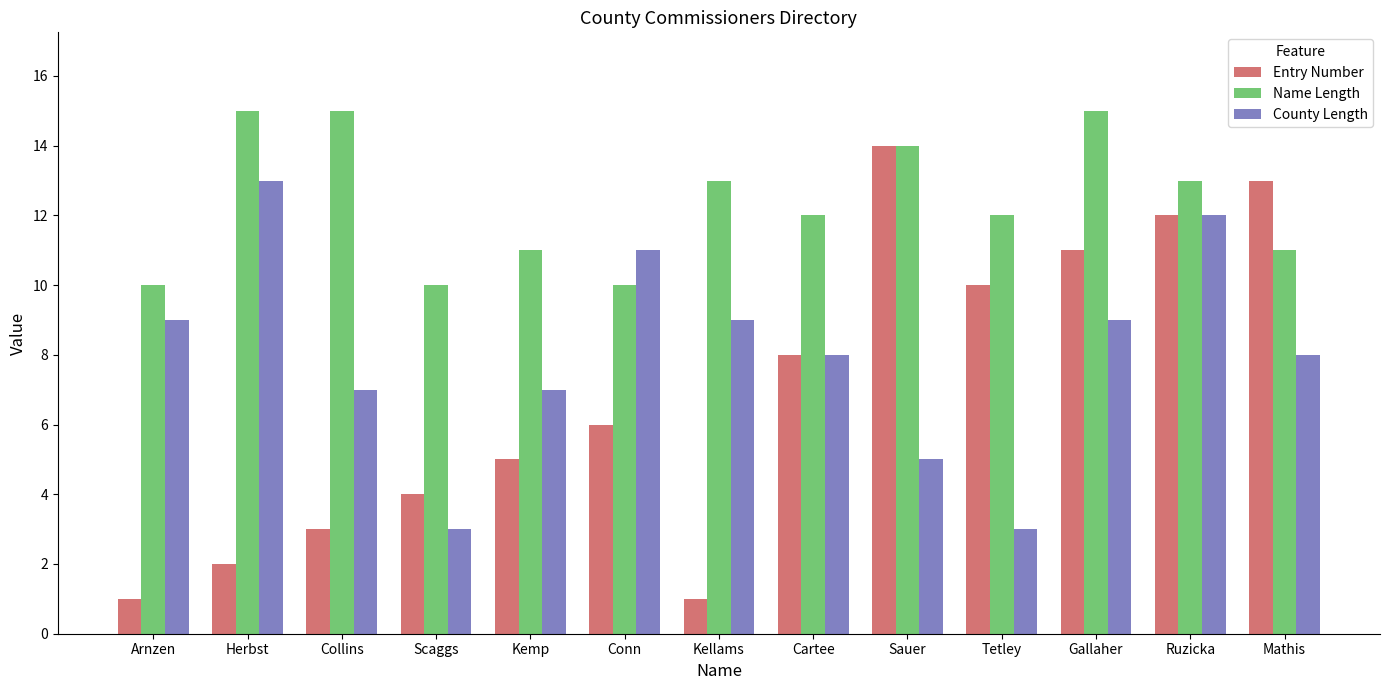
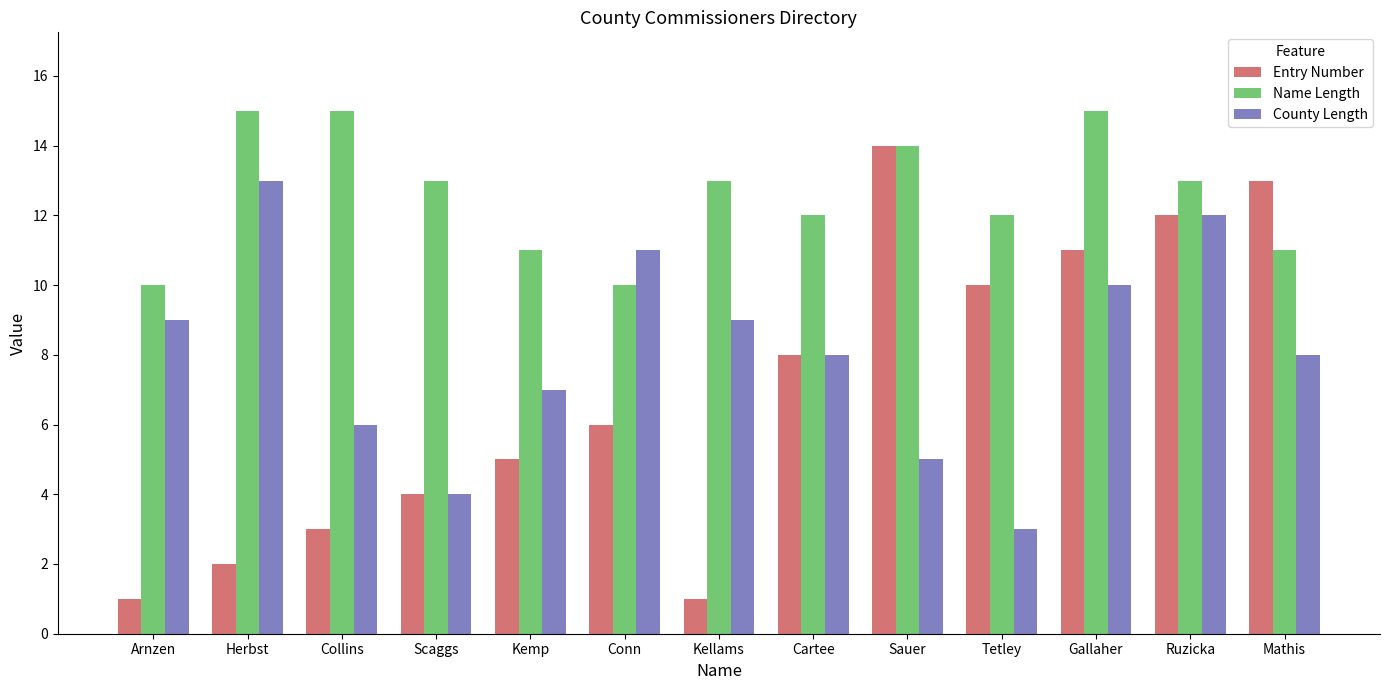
County Length, Collins: 7 -> 6
Name Length, Scaggs: 10 -> 13
County Length, Scaggs: 3 -> 4
County Length, Gallaher: 9 -> 10
